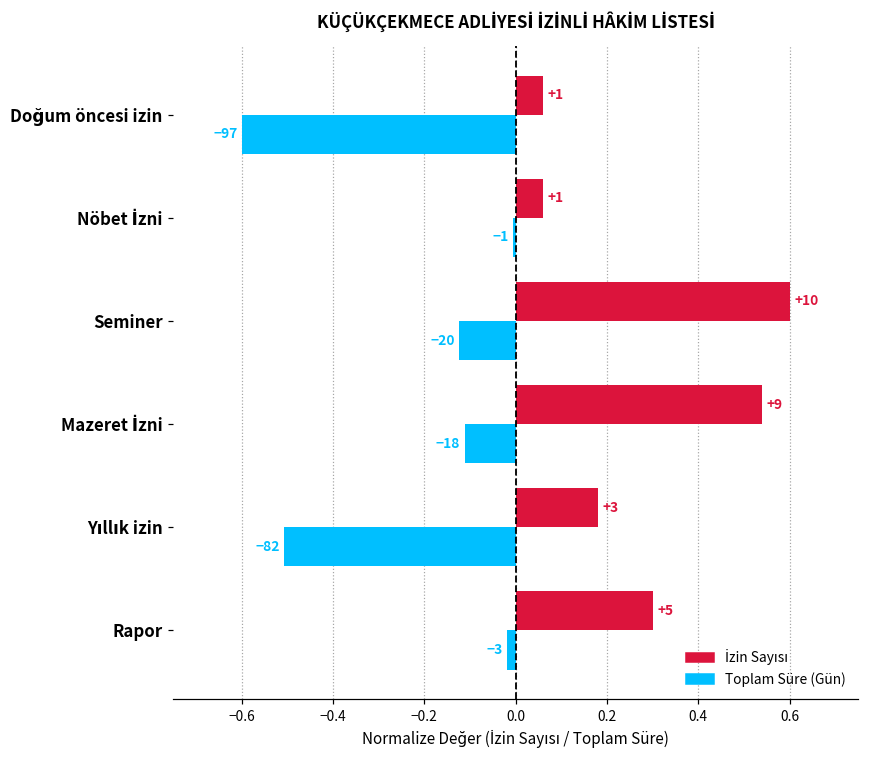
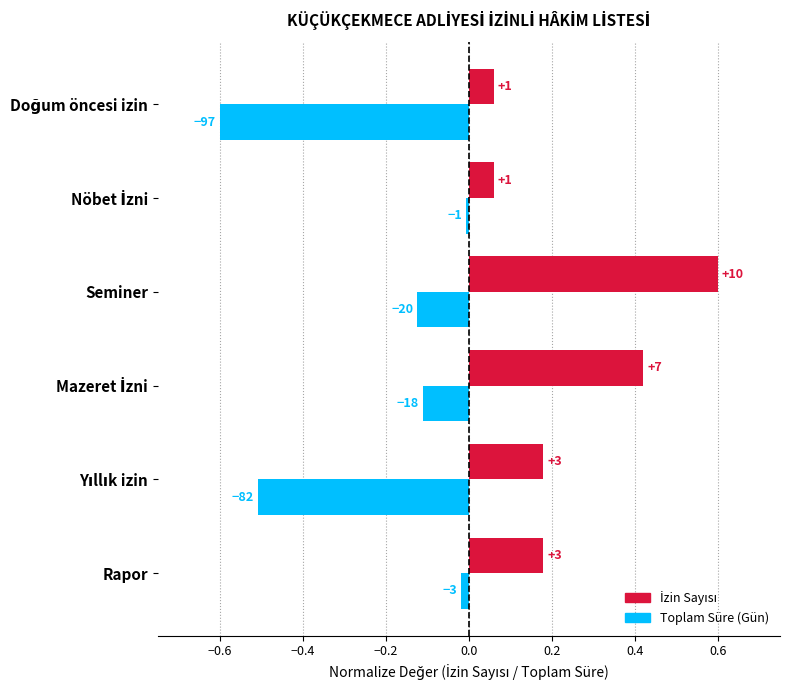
İzin Sayısı, Mazeret İzni: +9 -> +7
İzin Sayısı, Rapor: +5 -> +3
